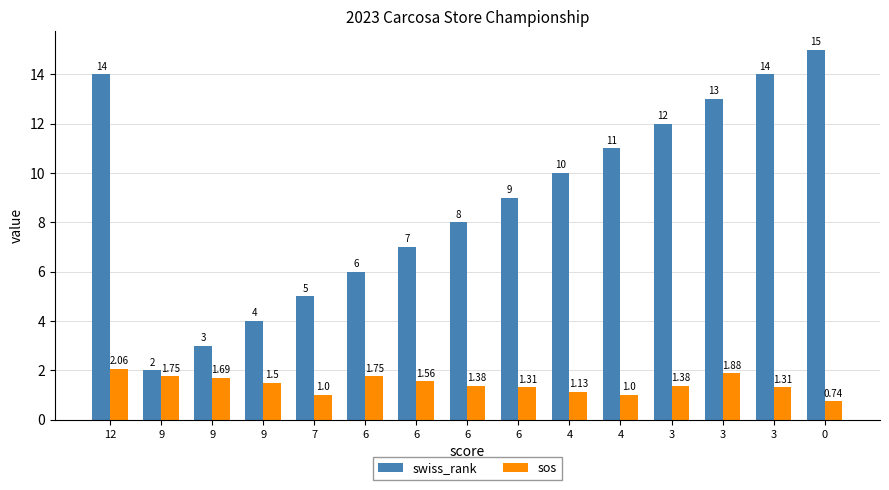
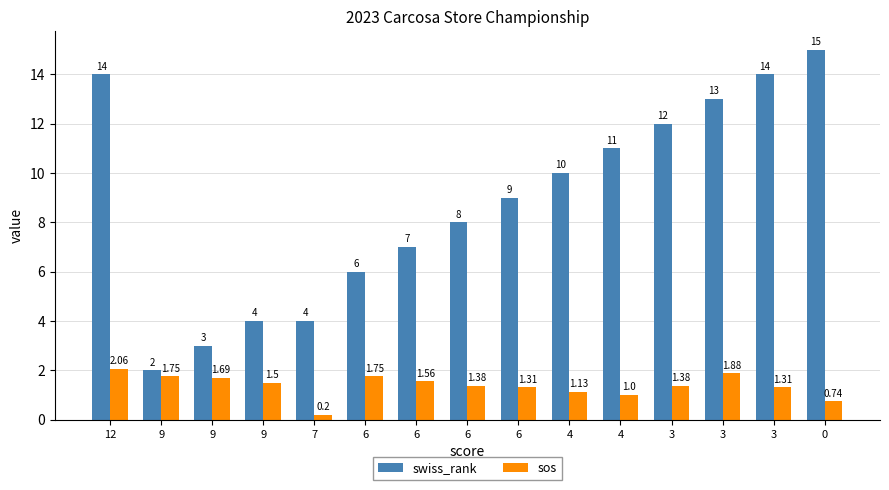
swiss_rank, 7: 5 -> 4
sos, 7: 1.0 -> 0.2
